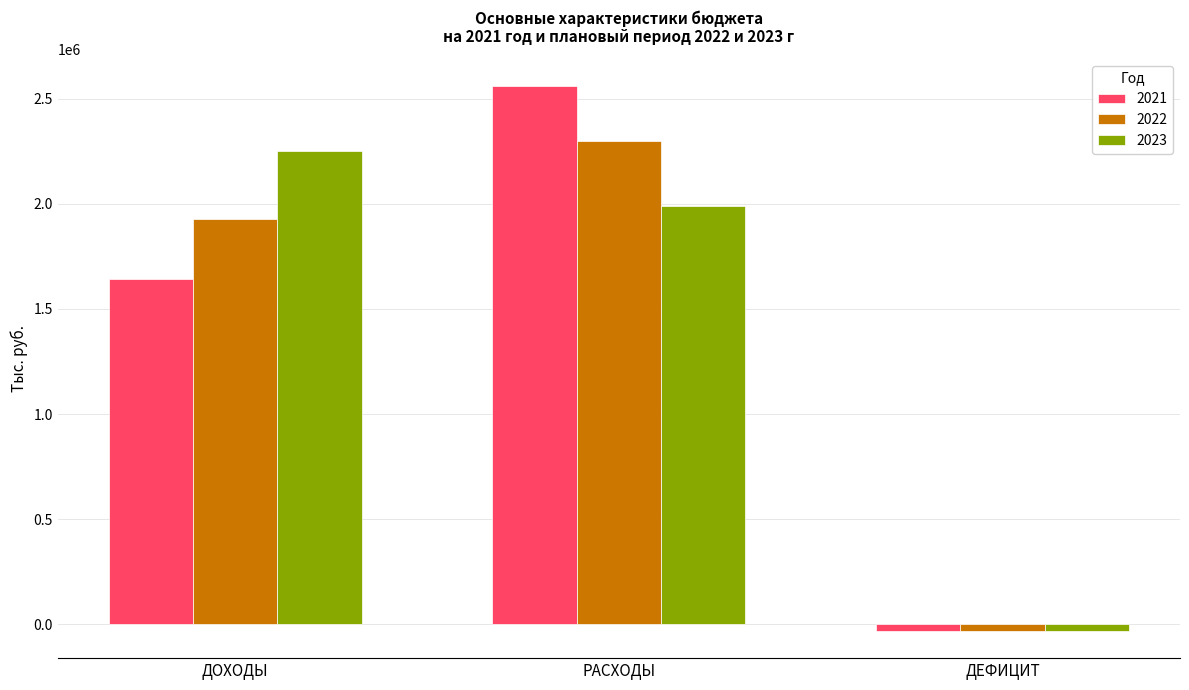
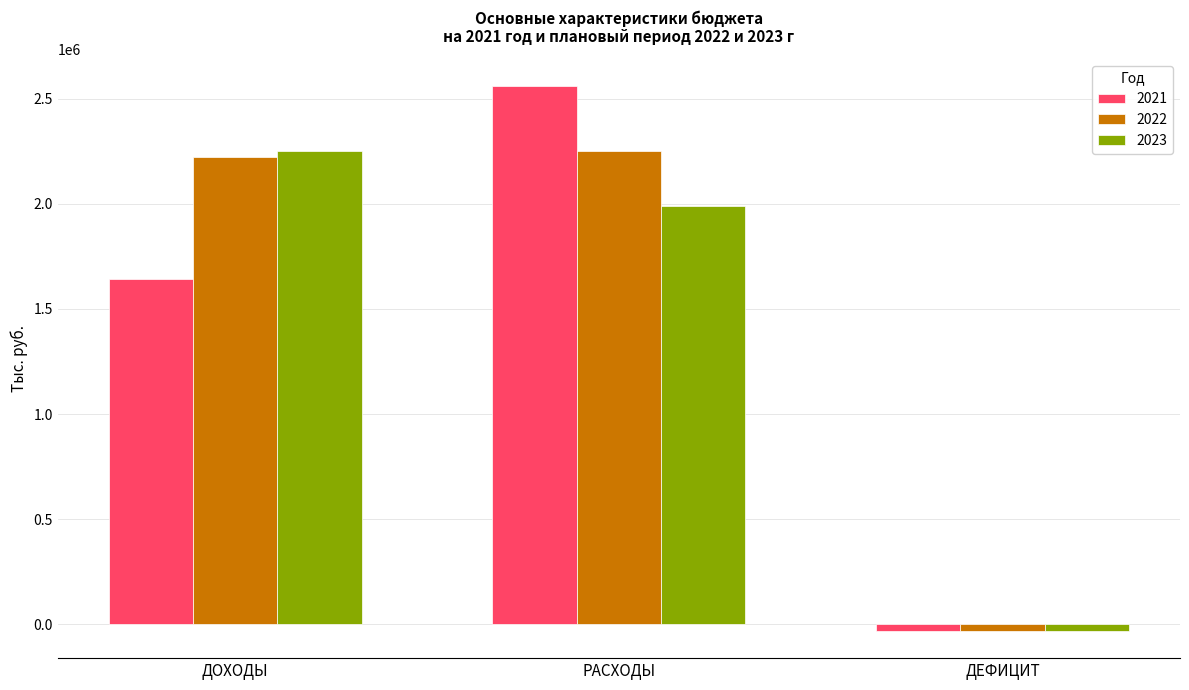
2022, ДОХОДЫ: 1930000 -> 2220000
2022, РАСХОДЫ: 2300000 -> 2250000
